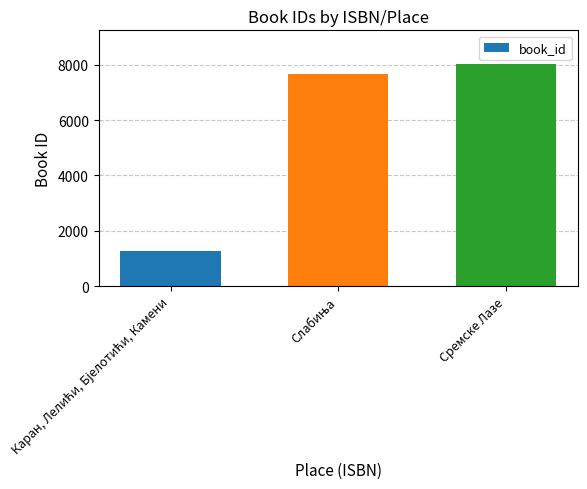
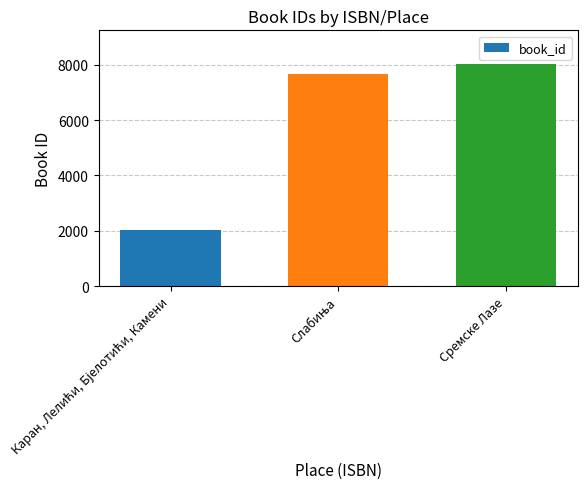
Каран, Лелићи, Бјелотићи, Камени: 1300 -> 2000
